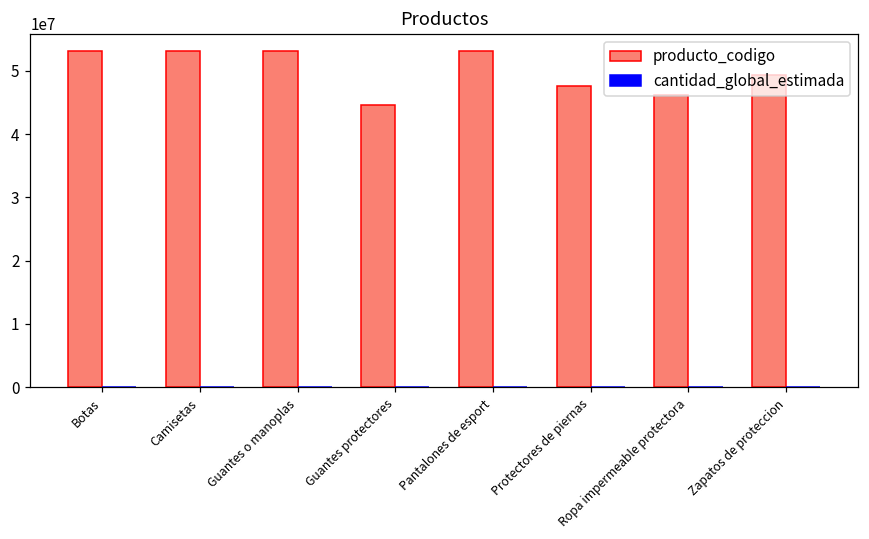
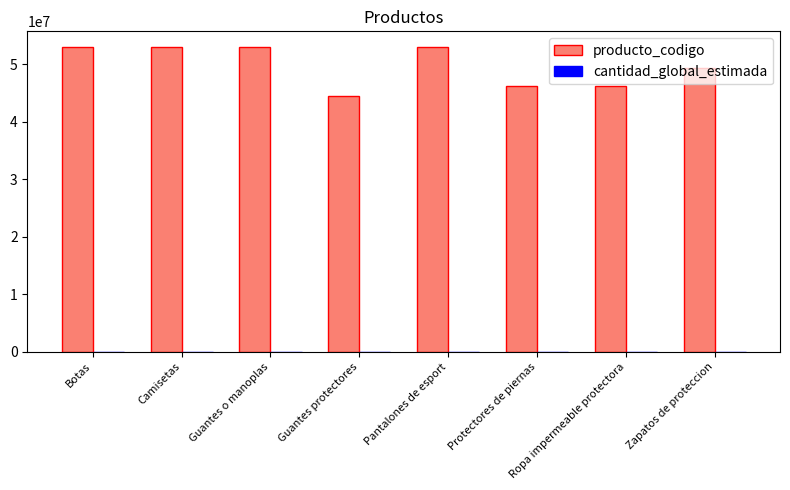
producto_codigo, Protectores de piernas: 48000000 -> 46000000
